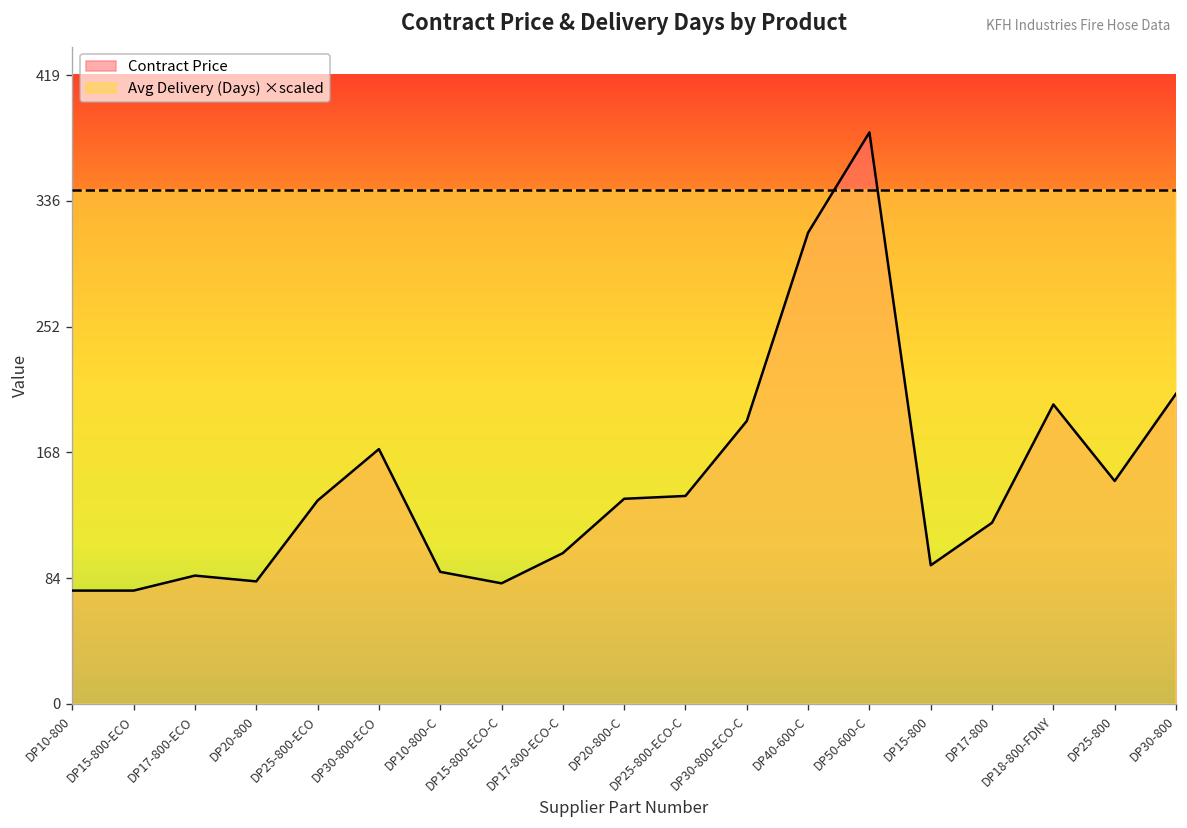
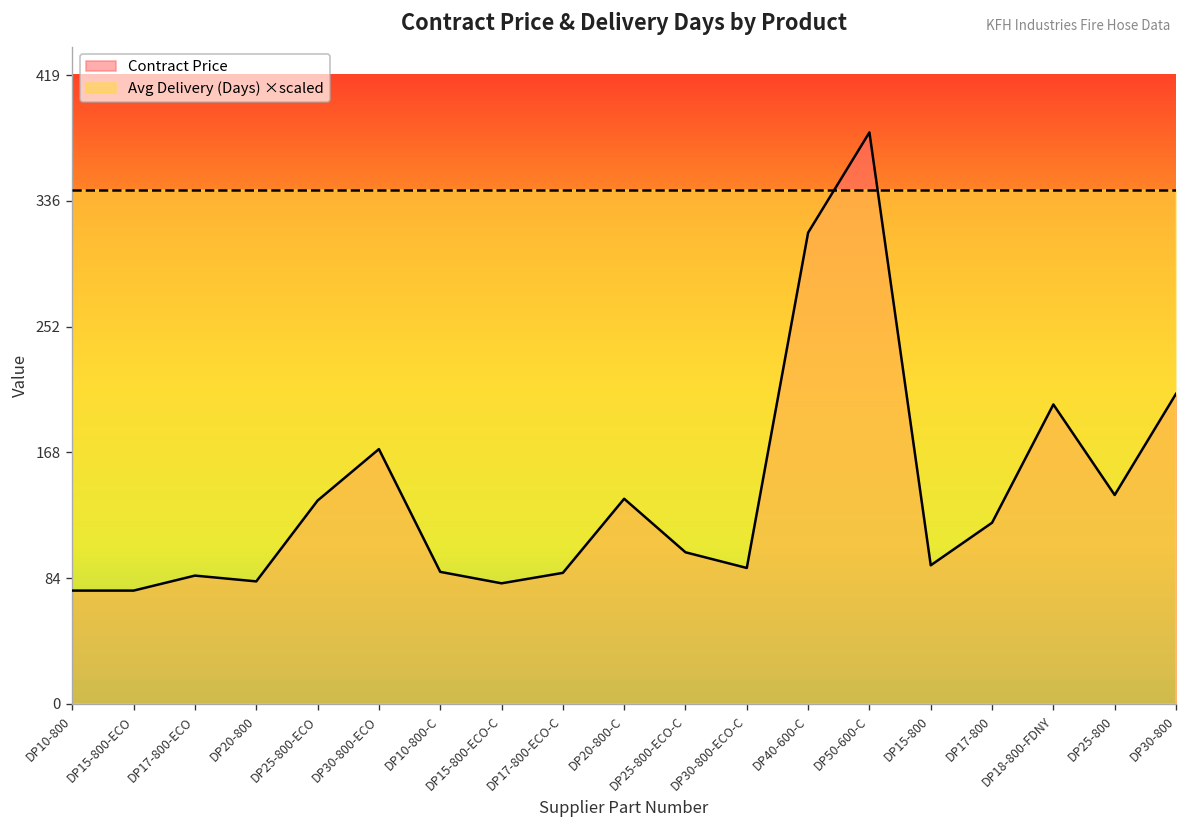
Contract Price, DP17-800-ECO-C: 101 -> 87
Contract Price, DP25-800-ECO-C: 139 -> 101
Contract Price, DP30-800-ECO-C: 189 -> 91
Contract Price, DP25-800: 149 -> 139
